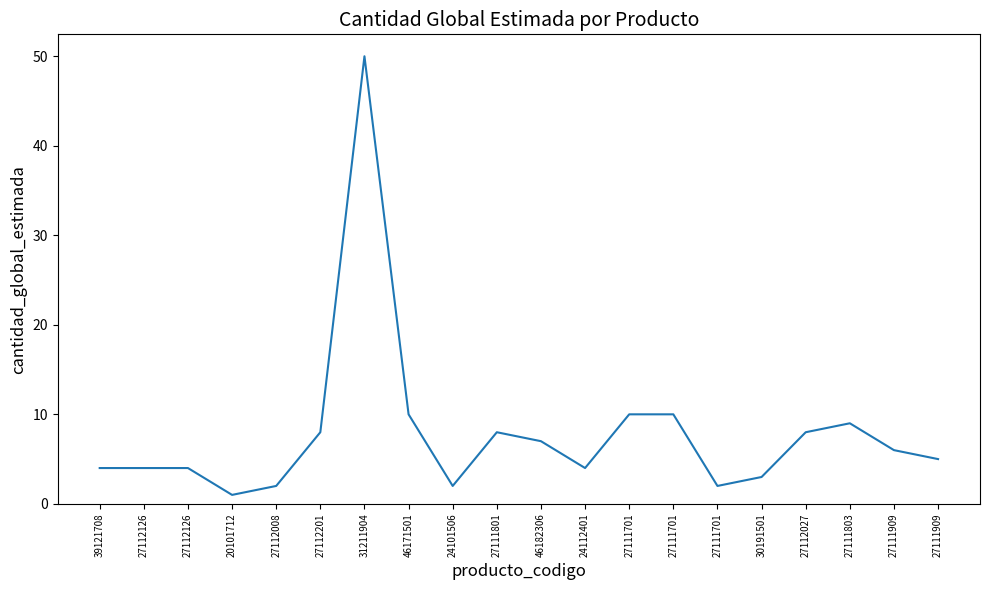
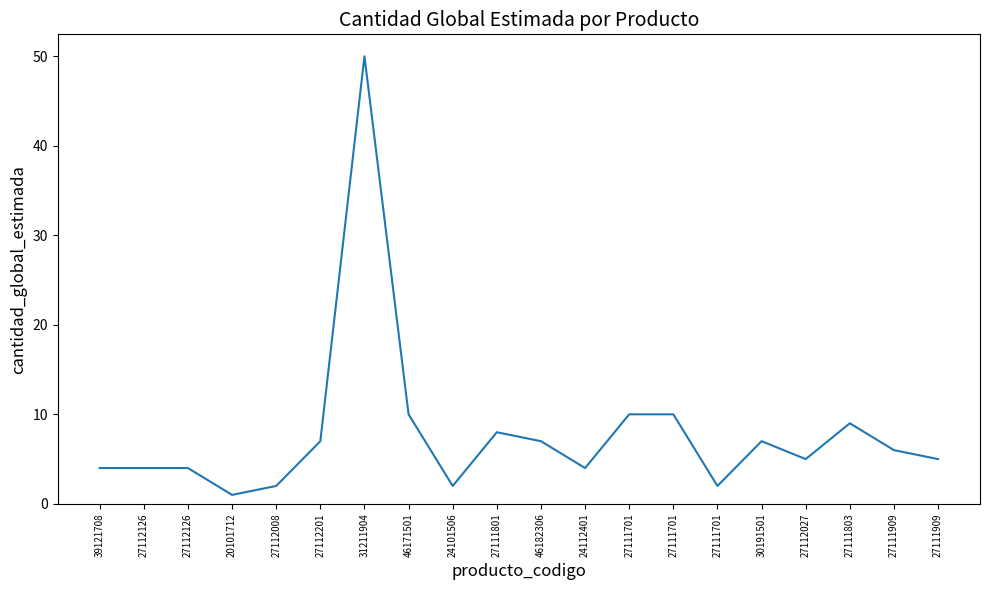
27112201: 8 -> 7
30191501: 3 -> 7
27112027: 8 -> 5
